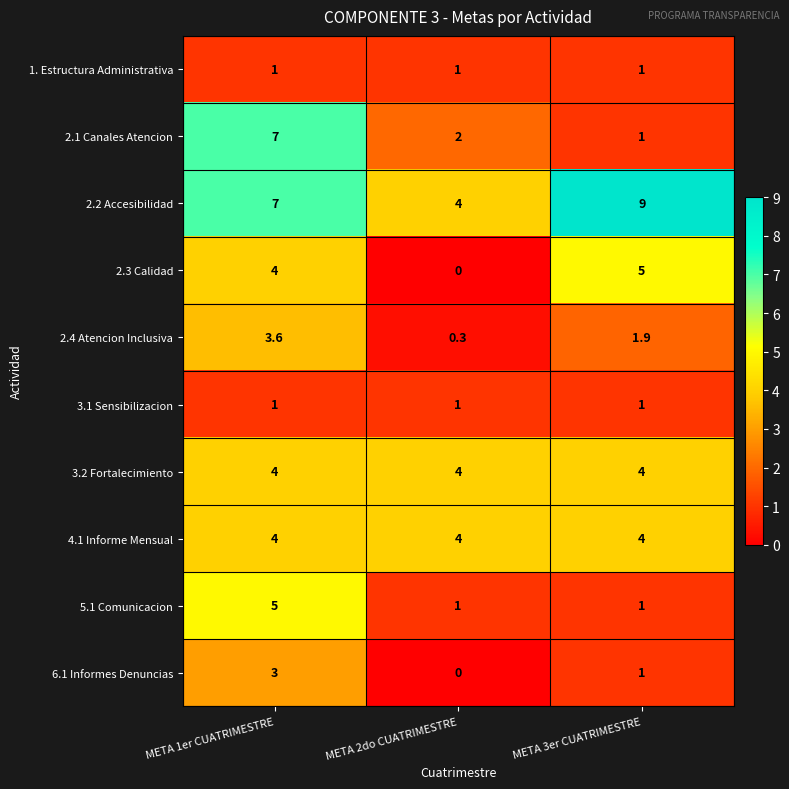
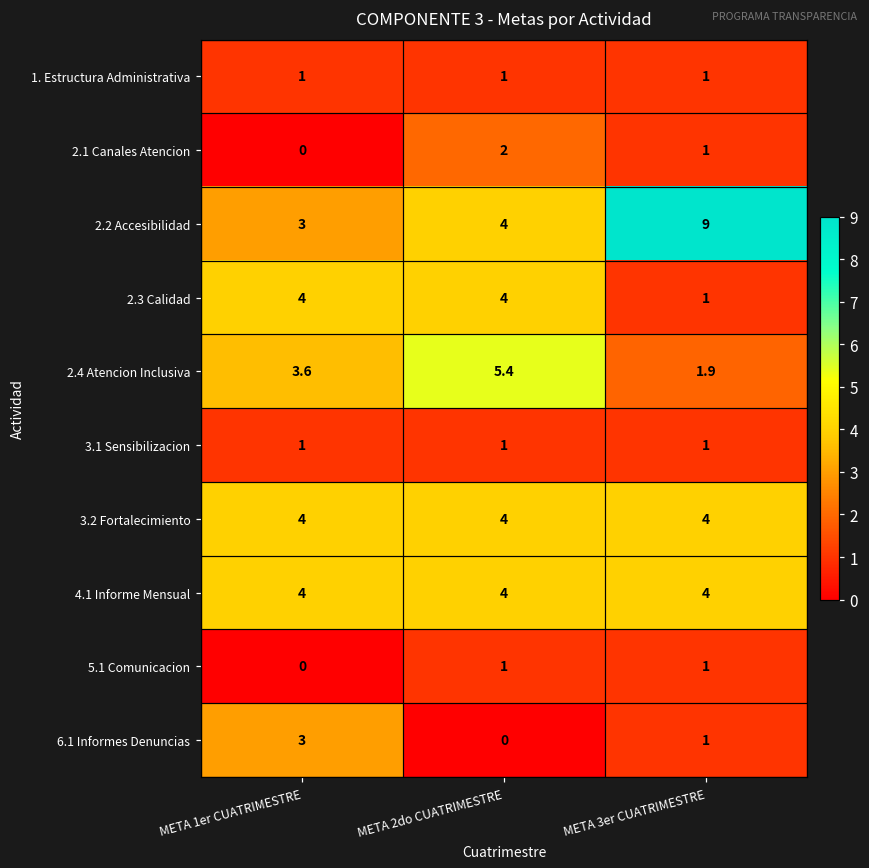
2.1 Canales Atencion, META 1er CUATRIMESTRE: 7 -> 0
2.2 Accesibilidad, META 1er CUATRIMESTRE: 7 -> 3
2.3 Calidad, META 2do CUATRIMESTRE: 0 -> 4
2.3 Calidad, META 3er CUATRIMESTRE: 5 -> 1
2.4 Atencion Inclusiva, META 2do CUATRIMESTRE: 0.3 -> 5.4
5.1 Comunicacion, META 1er CUATRIMESTRE: 5 -> 0
